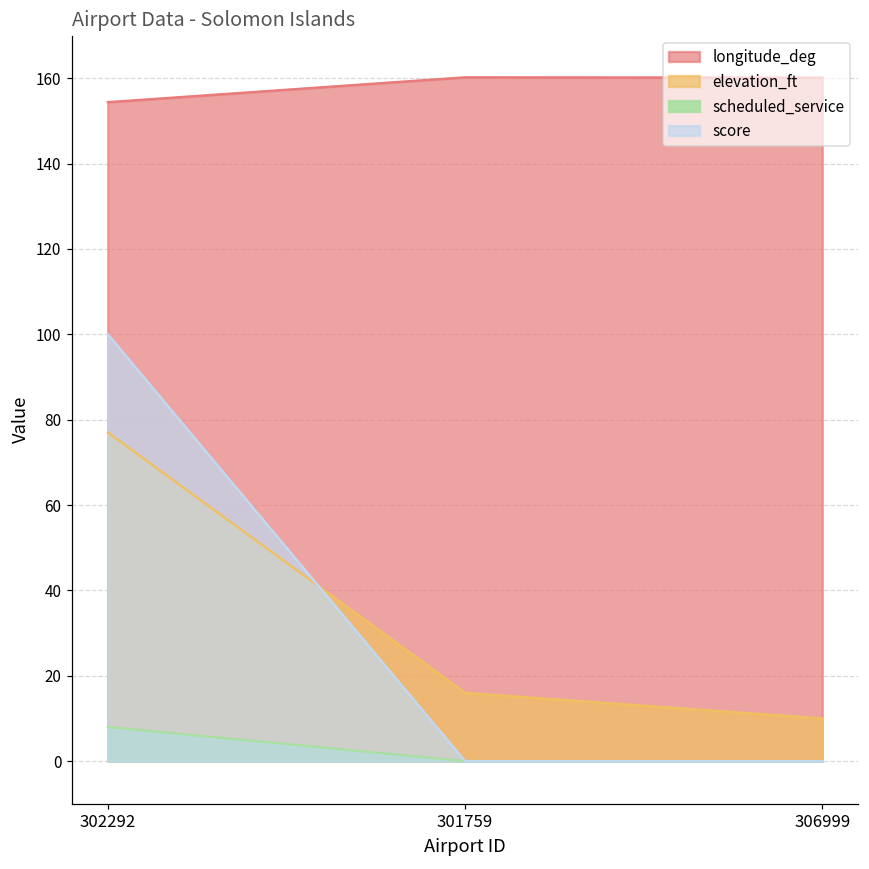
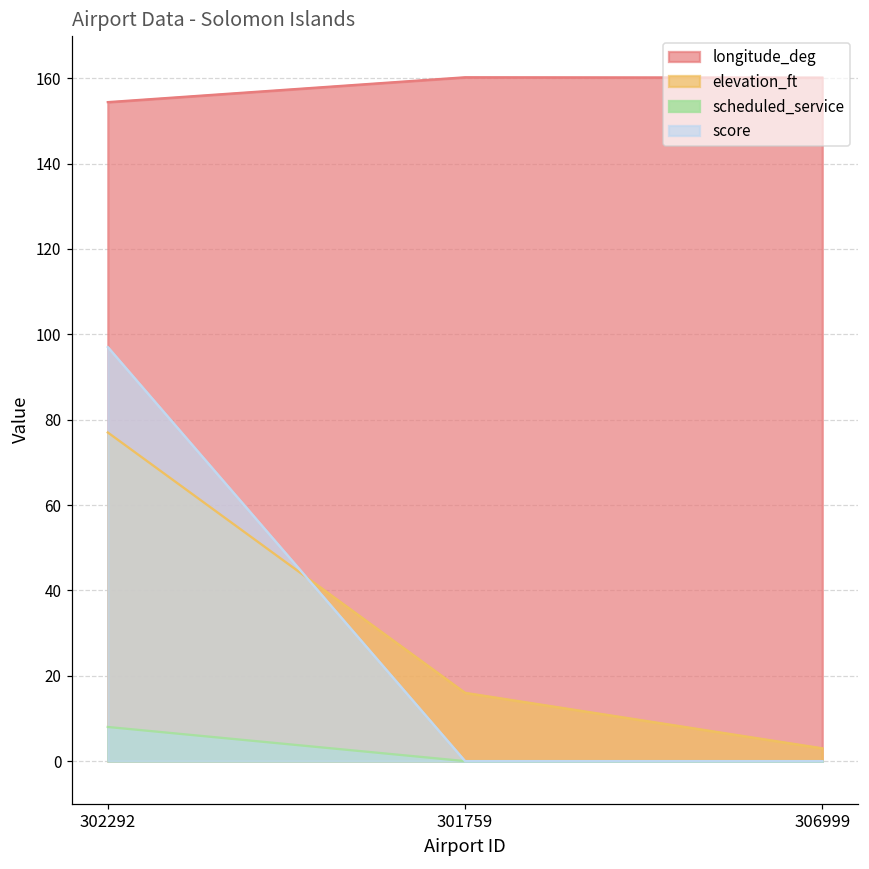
score, 302292: 100 -> 97
elevation_ft, 306999: 10 -> 3
